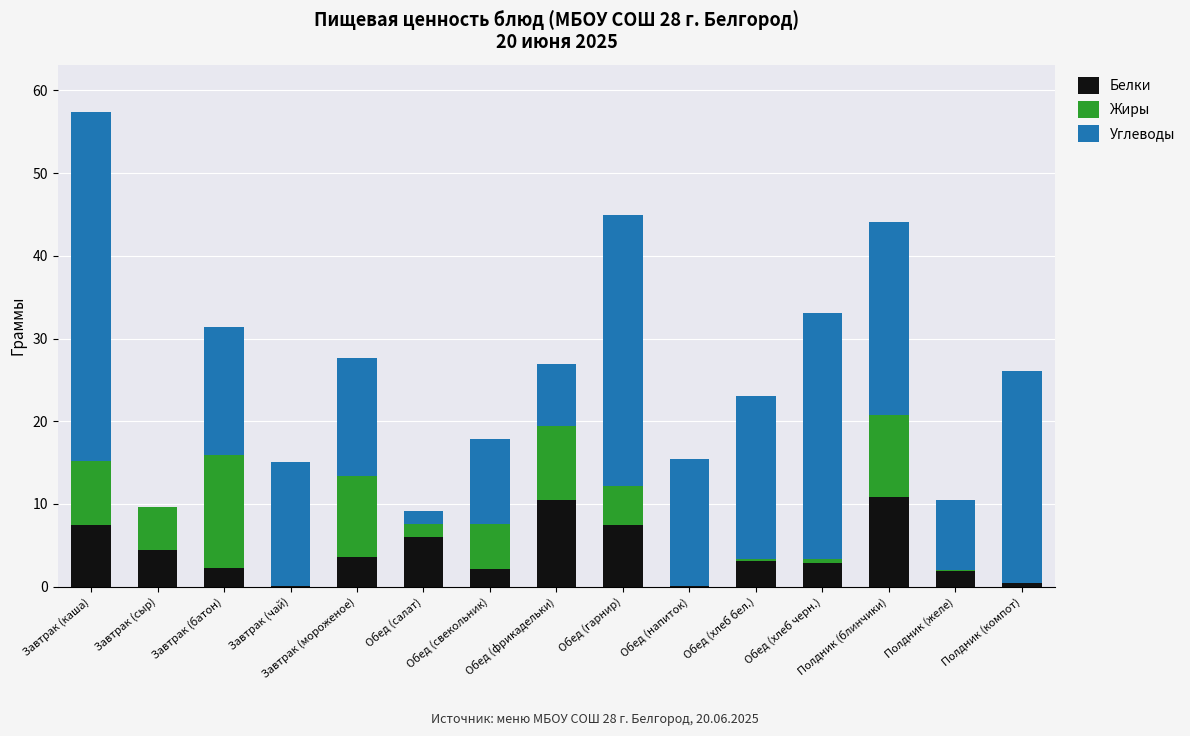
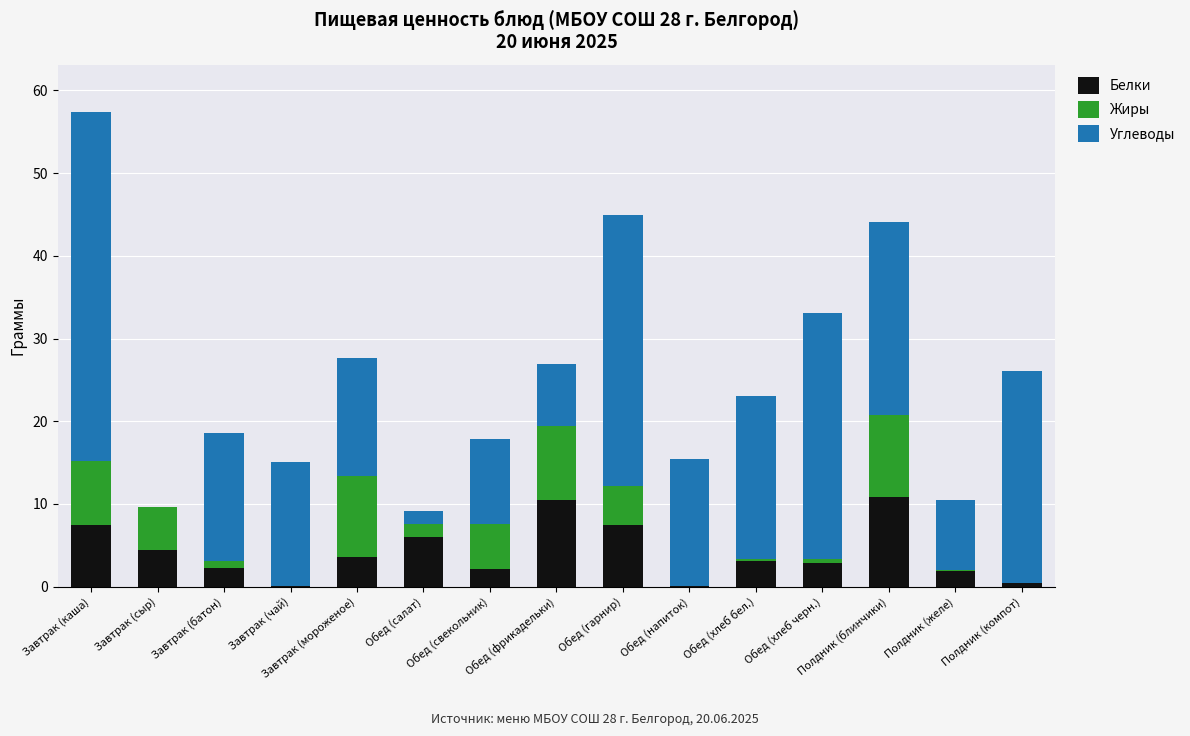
Жиры, Завтрак (батон): 14 -> 1
